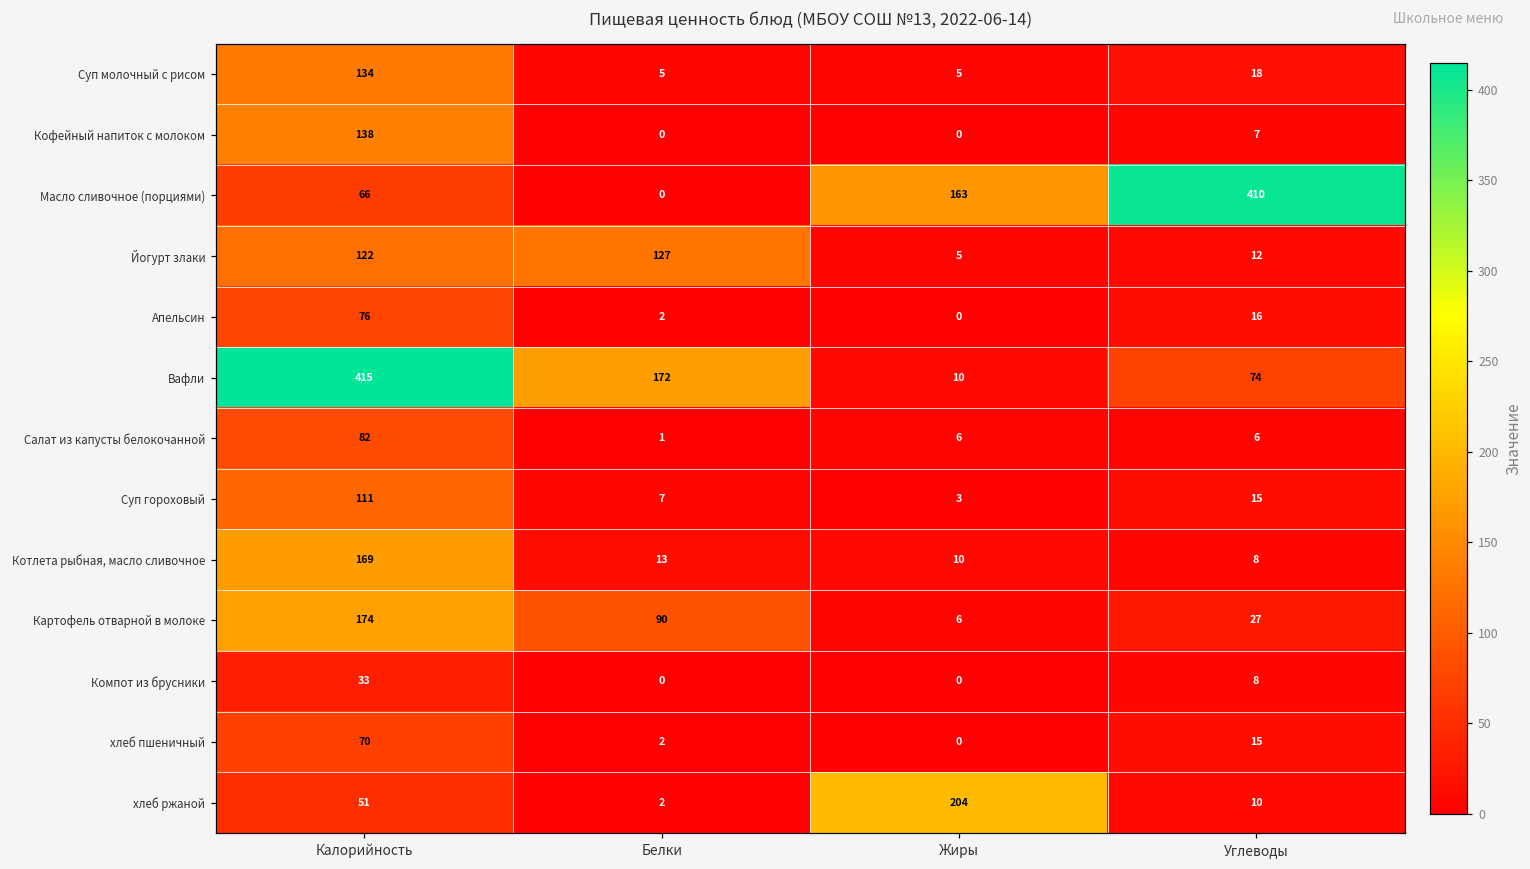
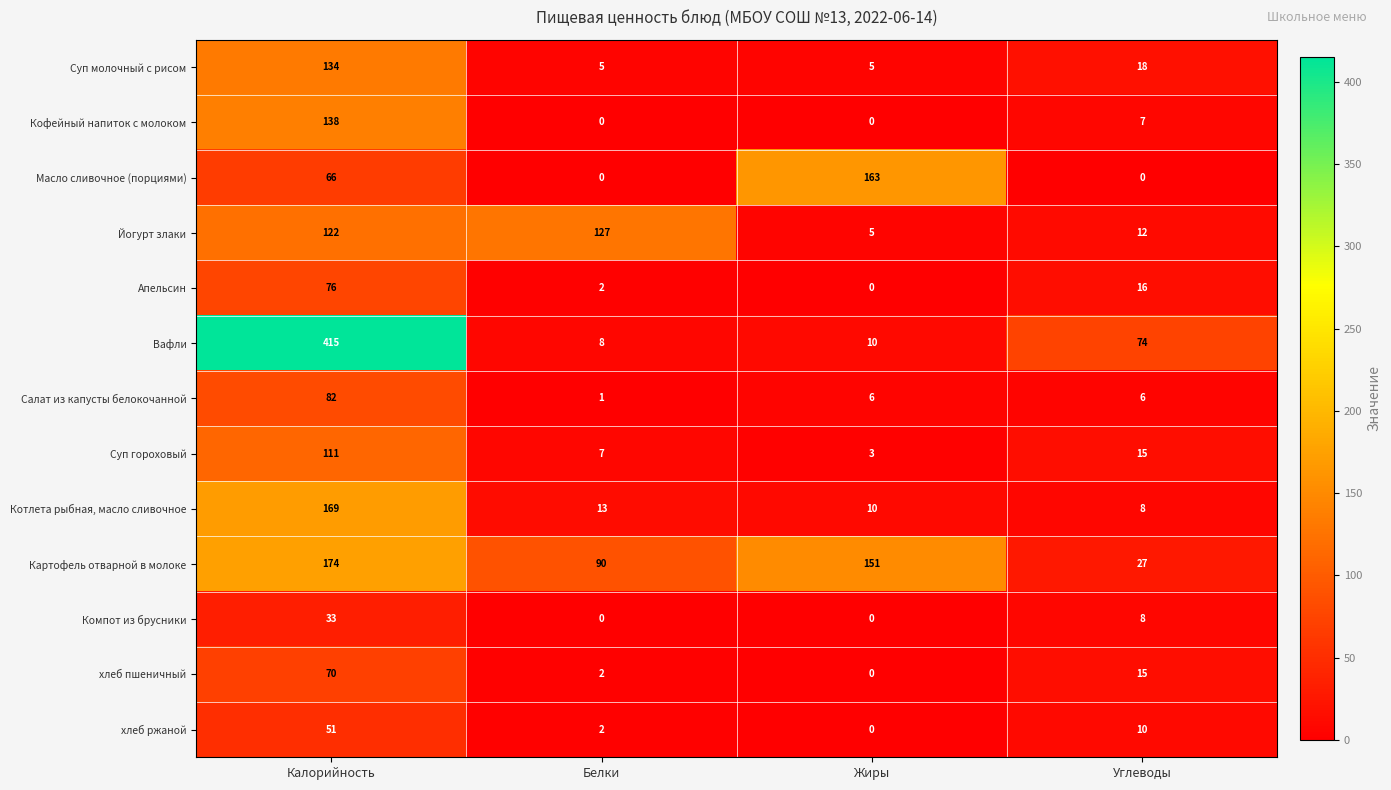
Масло сливочное (порциями), Углеводы: 410 -> 0
Вафли, Белки: 172 -> 8
Картофель отварной в молоке, Жиры: 6 -> 151
хлеб ржаной, Жиры: 204 -> 0
